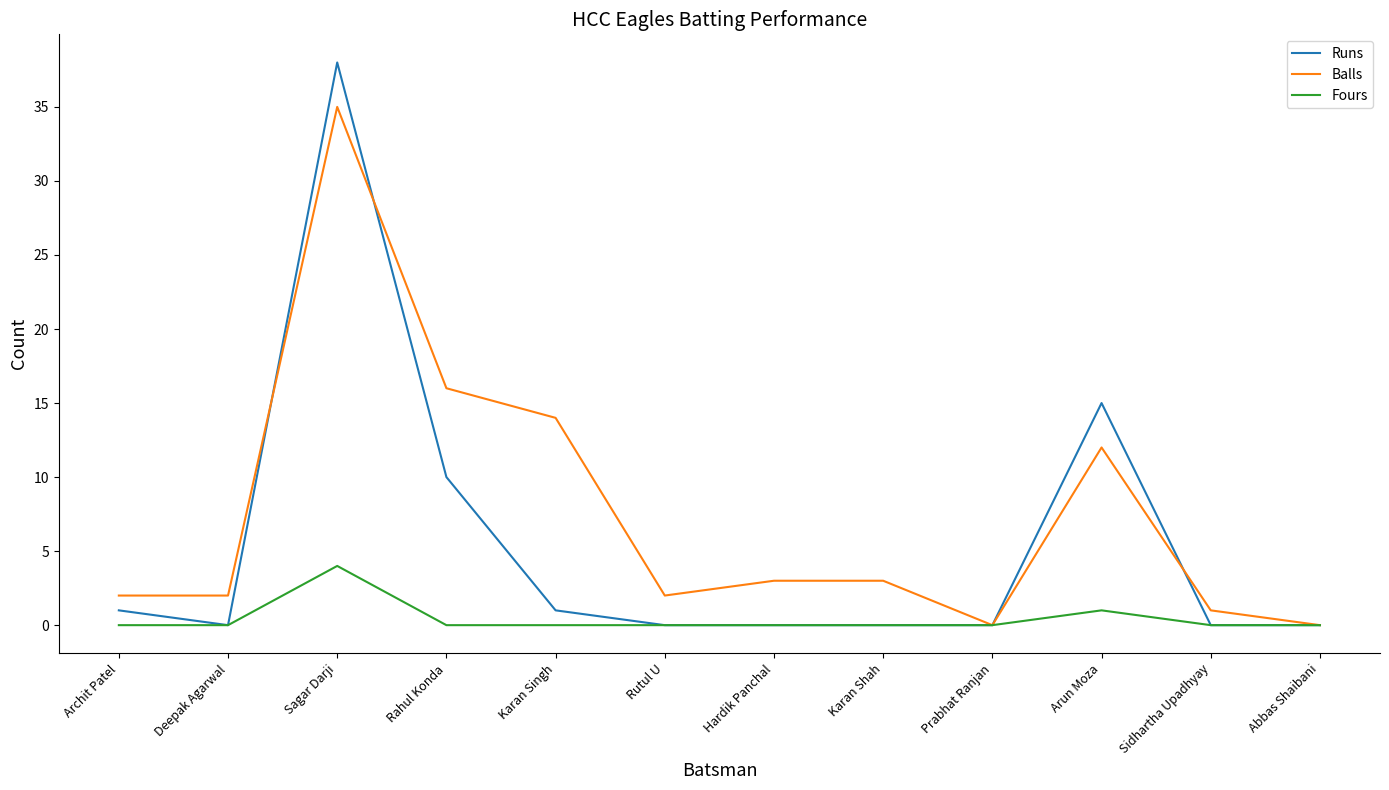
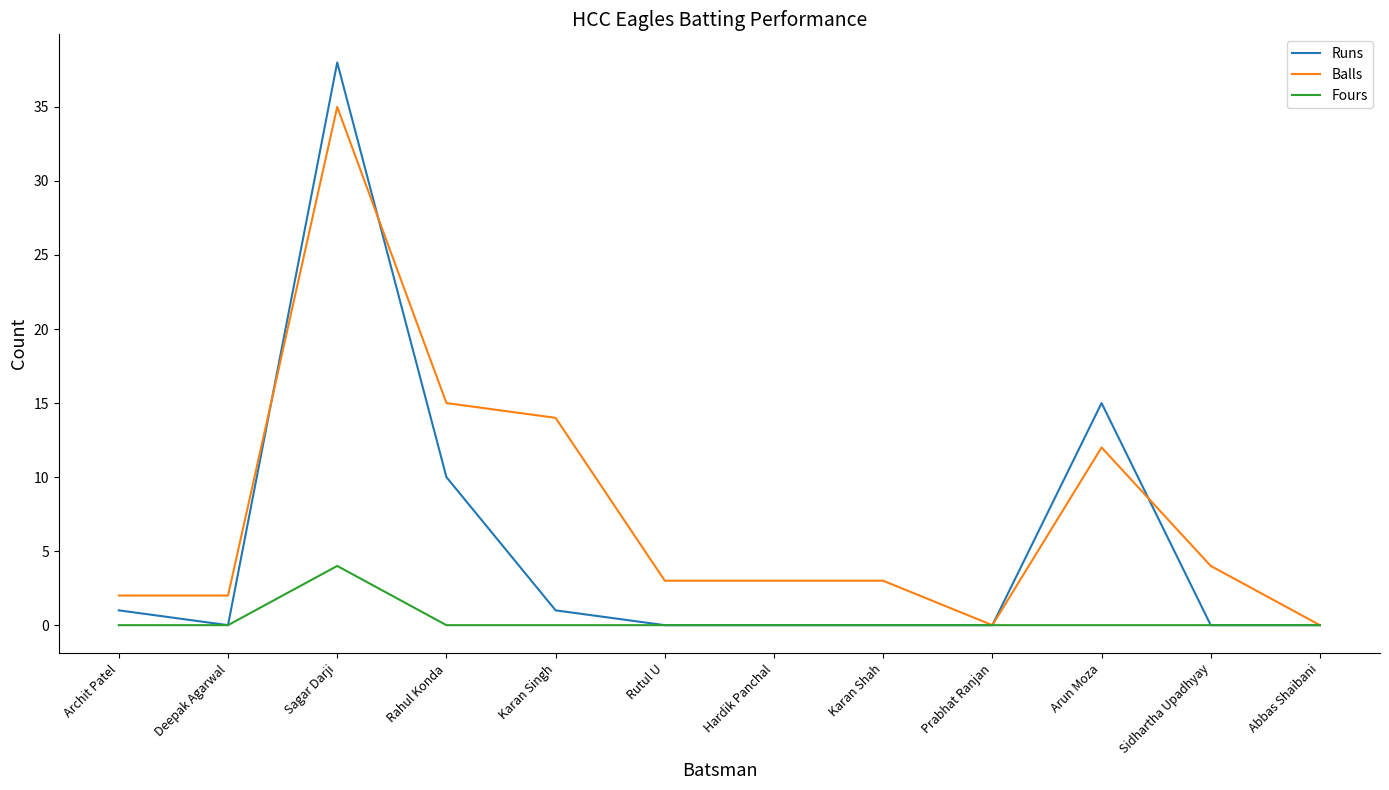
Balls, Rahul Konda: 16 -> 15
Balls, Rutul U: 2 -> 3
Fours, Arun Moza: 1 -> 0
Balls, Sidhartha Upadhyay: 1 -> 4
